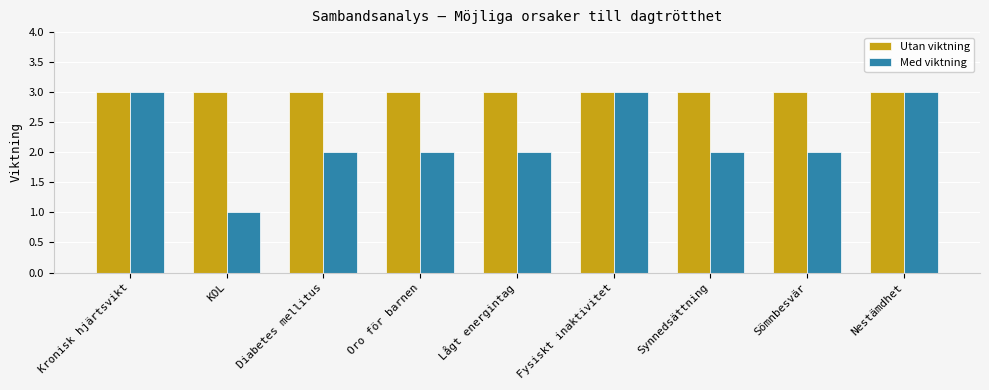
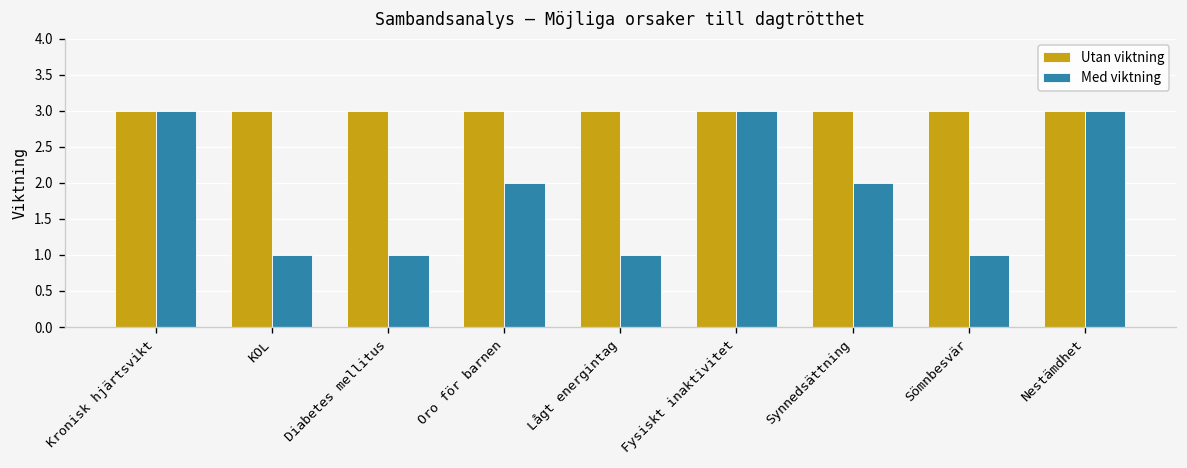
Med viktning, Diabetes mellitus: 2 -> 1
Med viktning, Lågt energintag: 2 -> 1
Med viktning, Sömnbesvär: 2 -> 1
